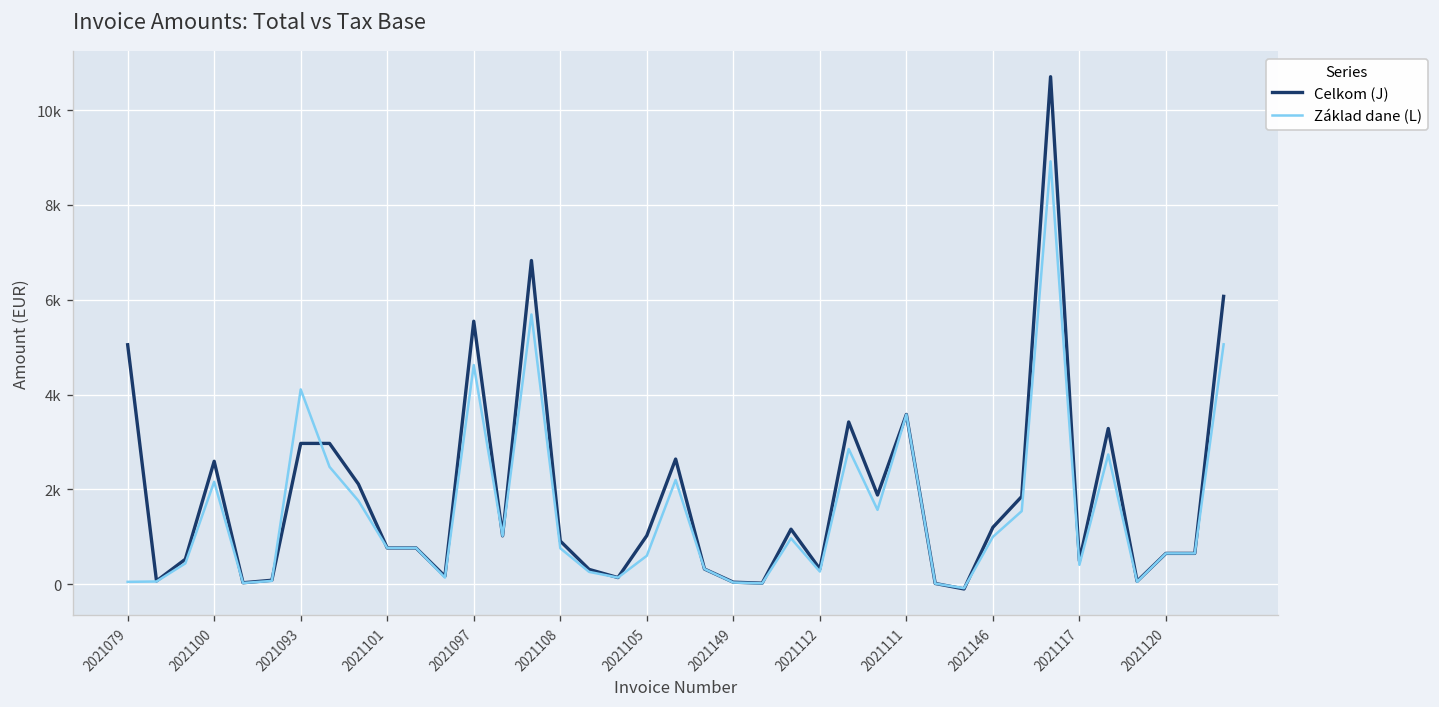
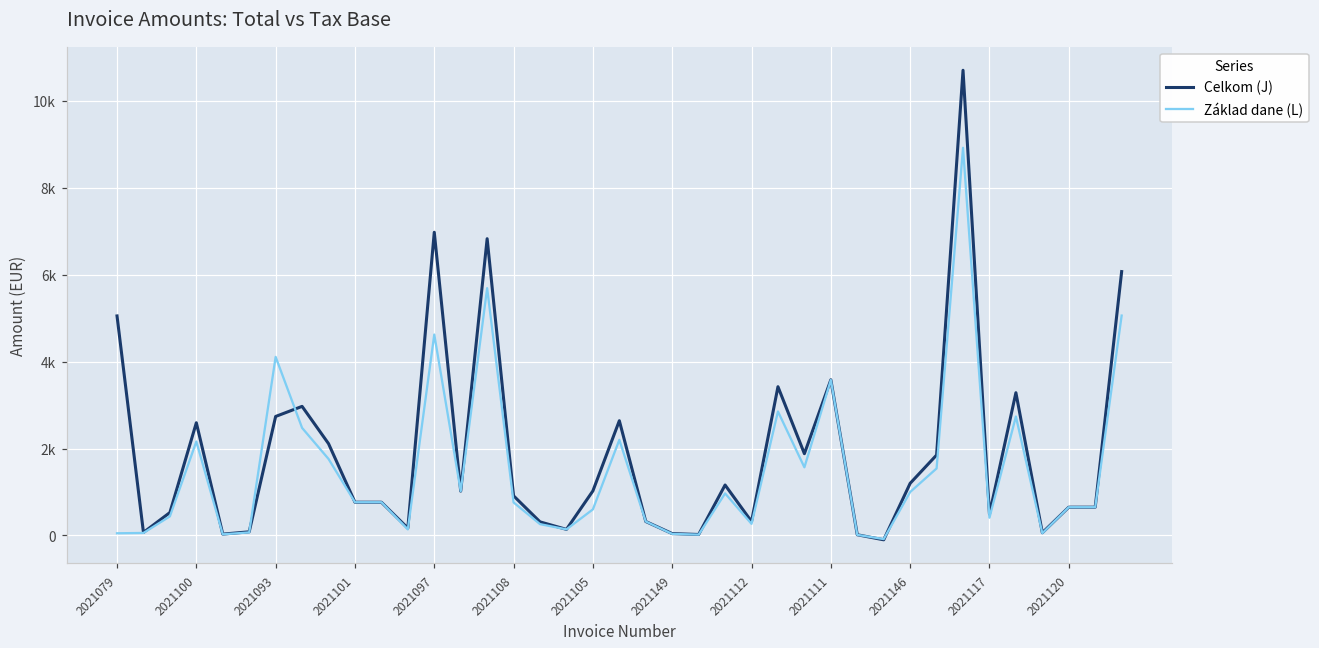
Celkom (J), 2021093: 3000 -> 2700
Celkom (J), 2021097: 5500 -> 7000
